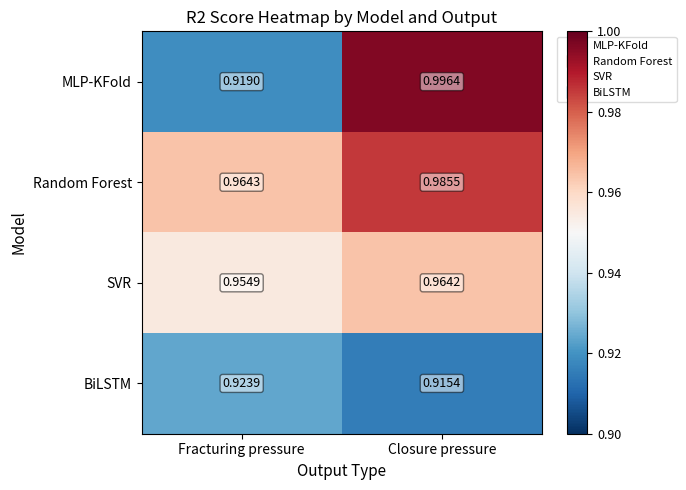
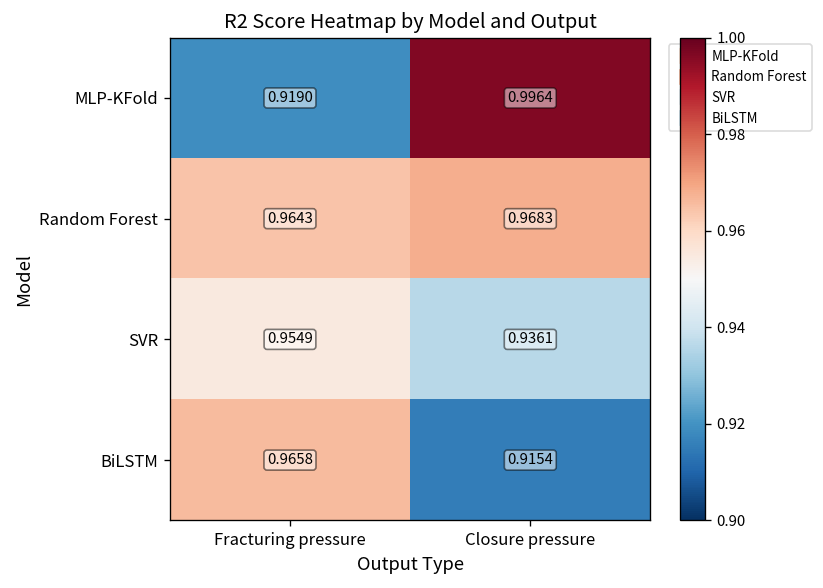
Random Forest, Closure pressure: 0.9855 -> 0.9683
SVR, Closure pressure: 0.9642 -> 0.9361
BiLSTM, Fracturing pressure: 0.9239 -> 0.9658
